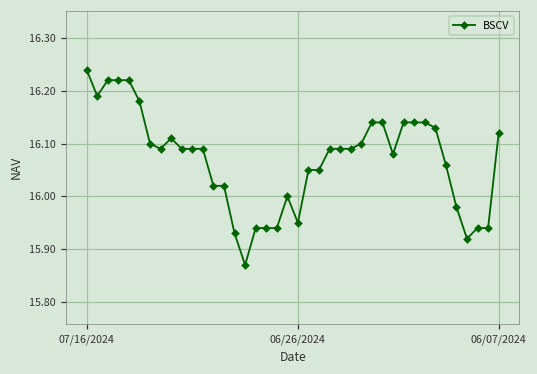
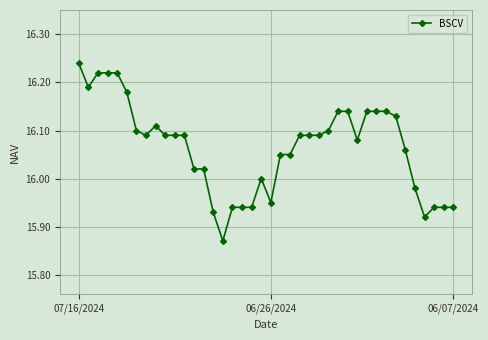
06/07/2024: 16.12 -> 15.94
